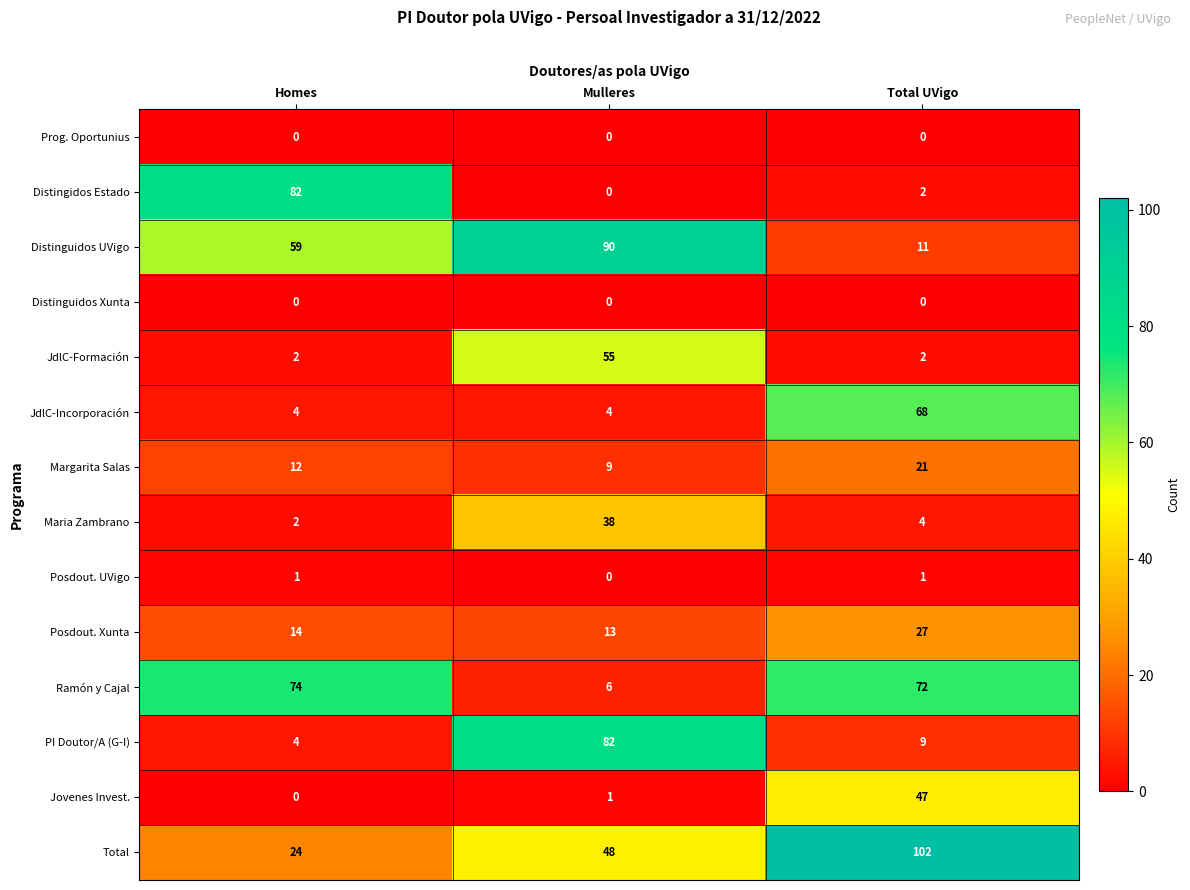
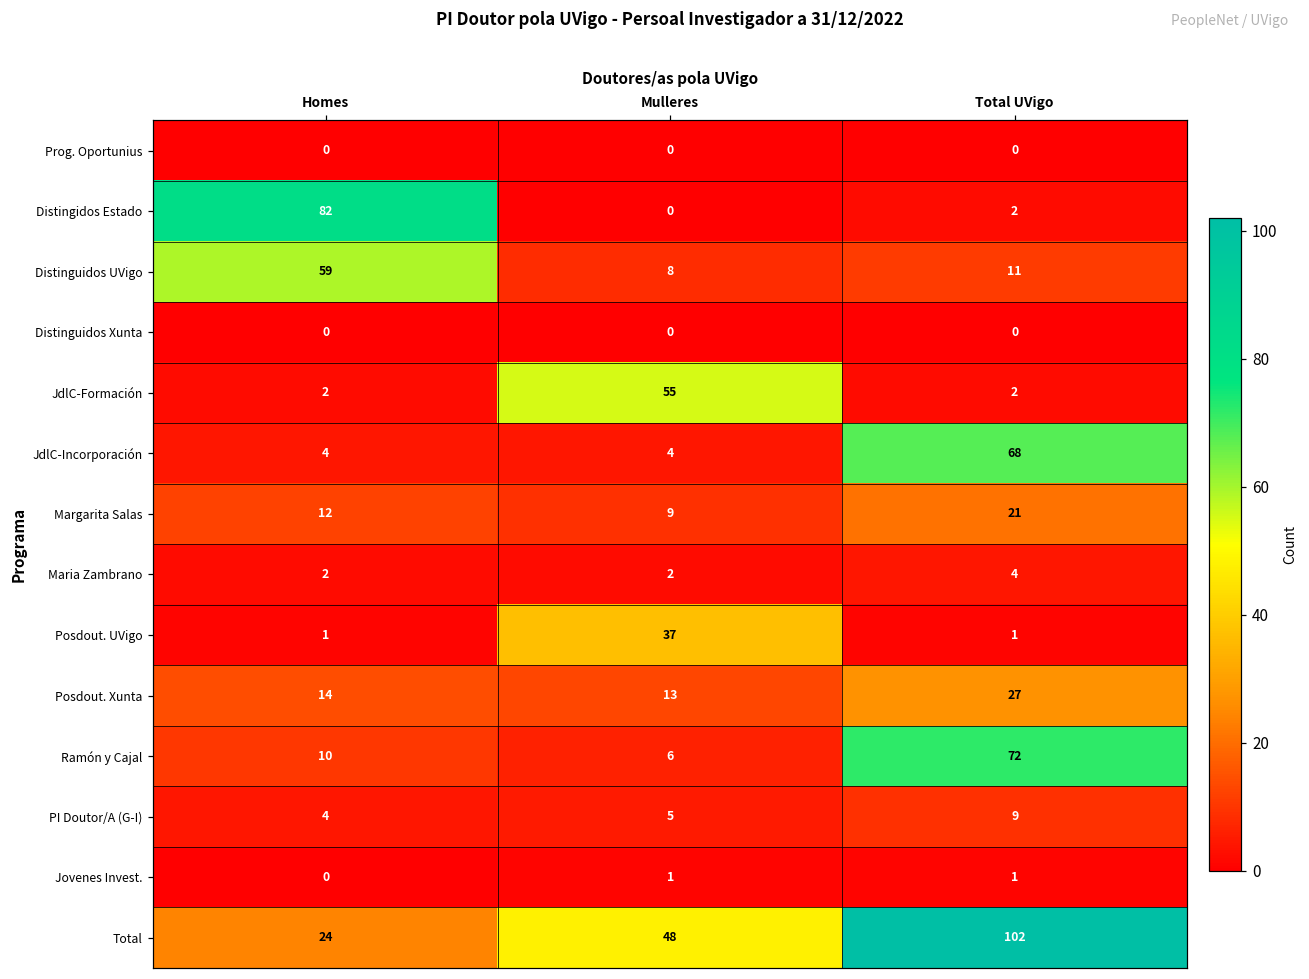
Distinguidos UVigo, Mulleres: 90 -> 8
Maria Zambrano, Mulleres: 38 -> 2
Posdout. UVigo, Mulleres: 0 -> 37
Ramón y Cajal, Homes: 74 -> 10
PI Doutor/A (G-I), Mulleres: 82 -> 5
Jovenes Invest., Total UVigo: 47 -> 1
